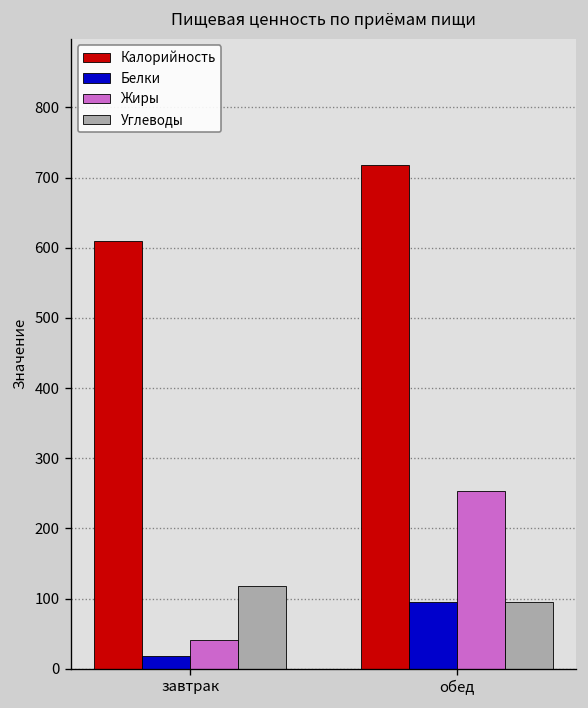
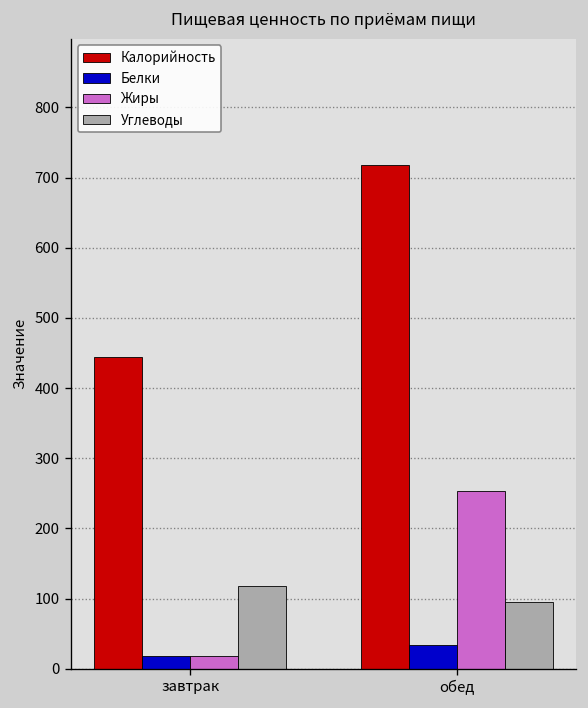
Калорийность, завтрак: 610 -> 440
Жиры, завтрак: 40 -> 20
Белки, обед: 100 -> 30
